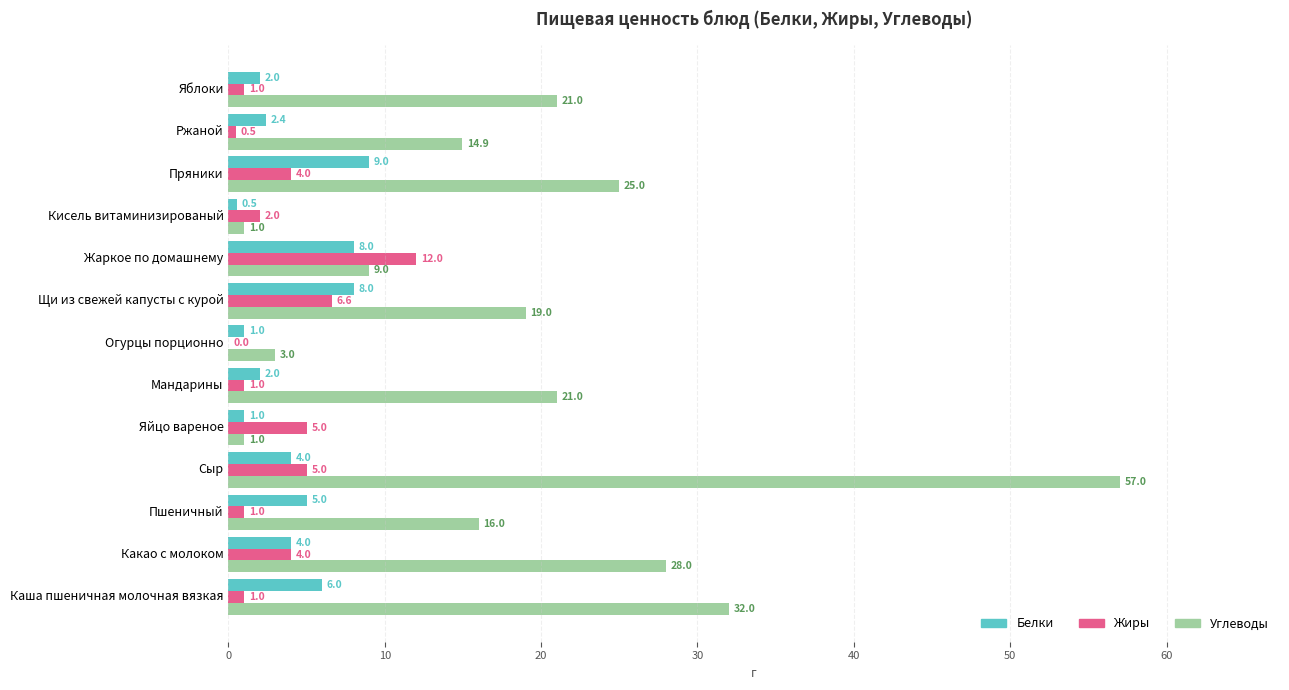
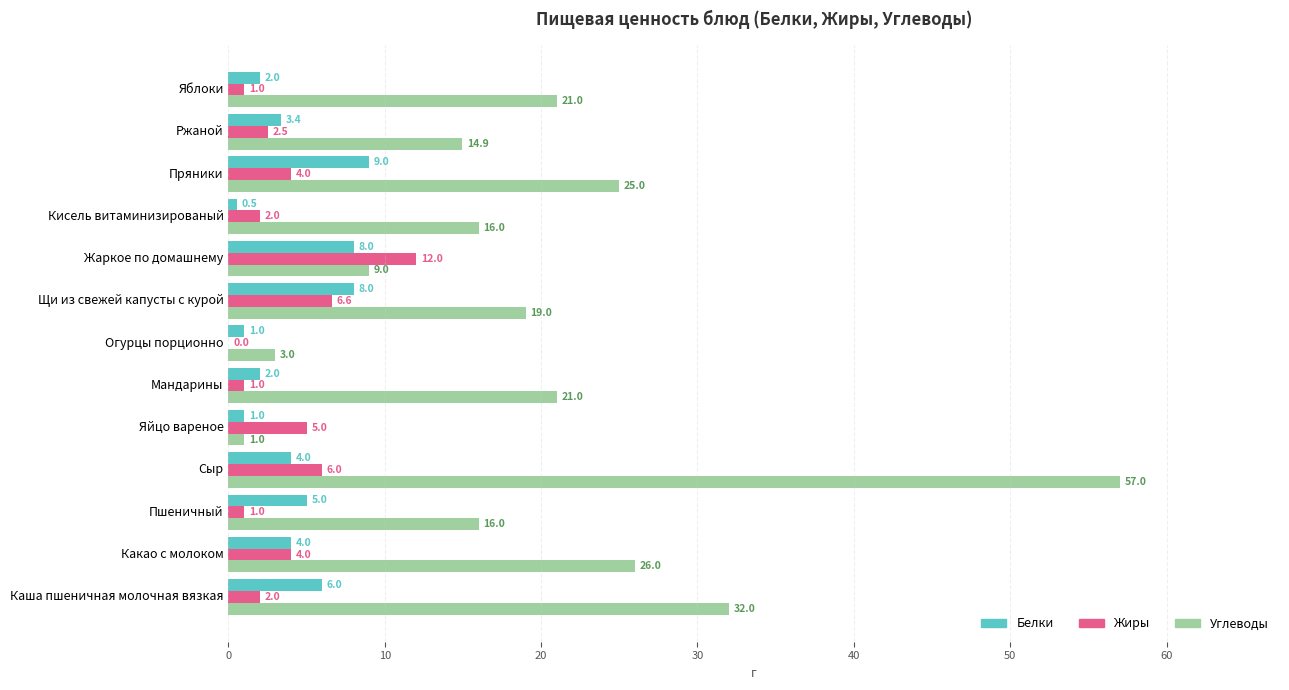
Белки, Ржаной: 2.4 -> 3.4
Жиры, Ржаной: 0.5 -> 2.5
Углеводы, Кисель витаминизированый: 1.0 -> 16.0
Жиры, Сыр: 5.0 -> 6.0
Углеводы, Какао с молоком: 28.0 -> 26.0
Жиры, Каша пшеничная молочная вязкая: 1.0 -> 2.0
